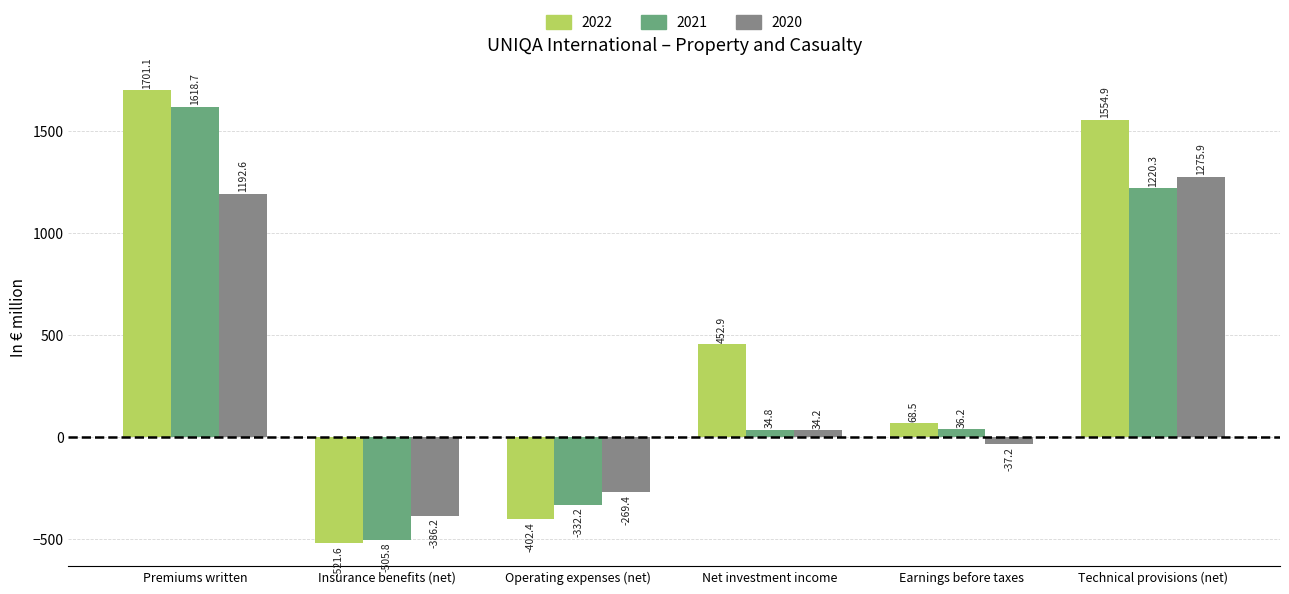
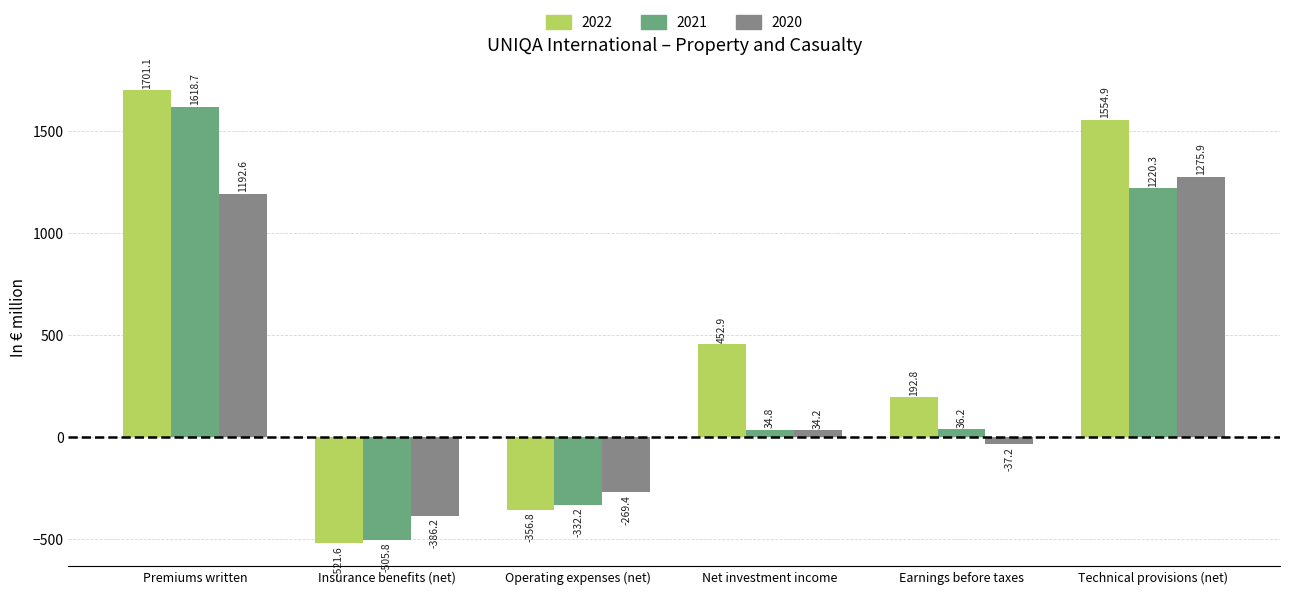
2022, Operating expenses (net): -402.4 -> -356.8
2022, Earnings before taxes: 68.5 -> 192.8
